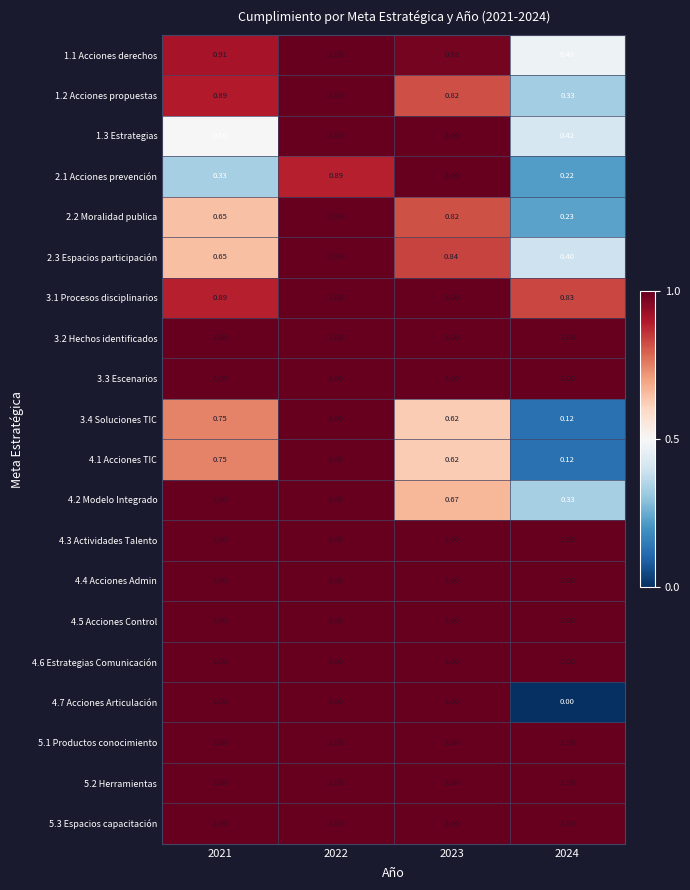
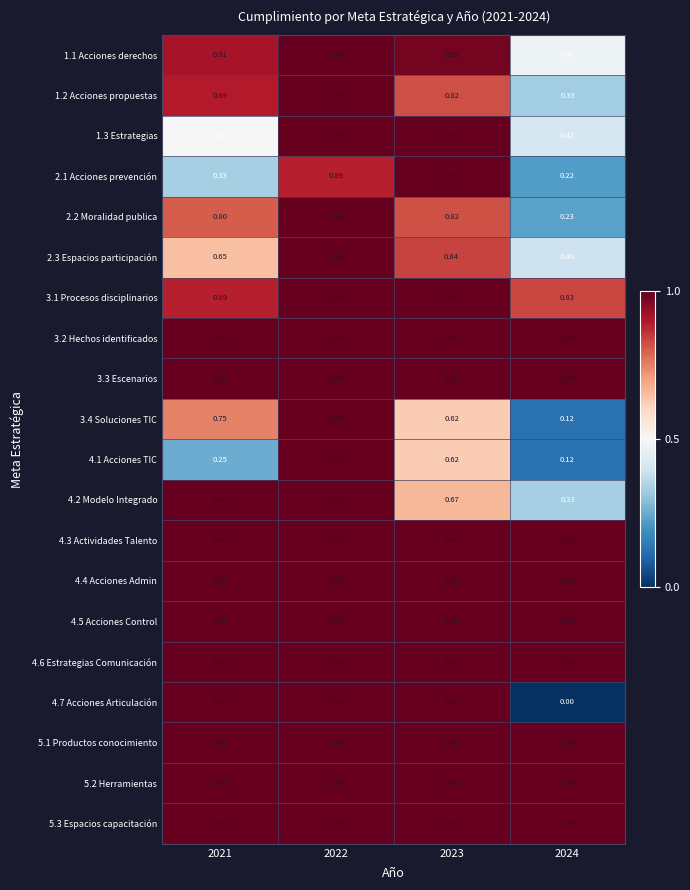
2.2 Moralidad publica, 2021: 0.65 -> 0.80
4.1 Acciones TIC, 2021: 0.75 -> 0.25
